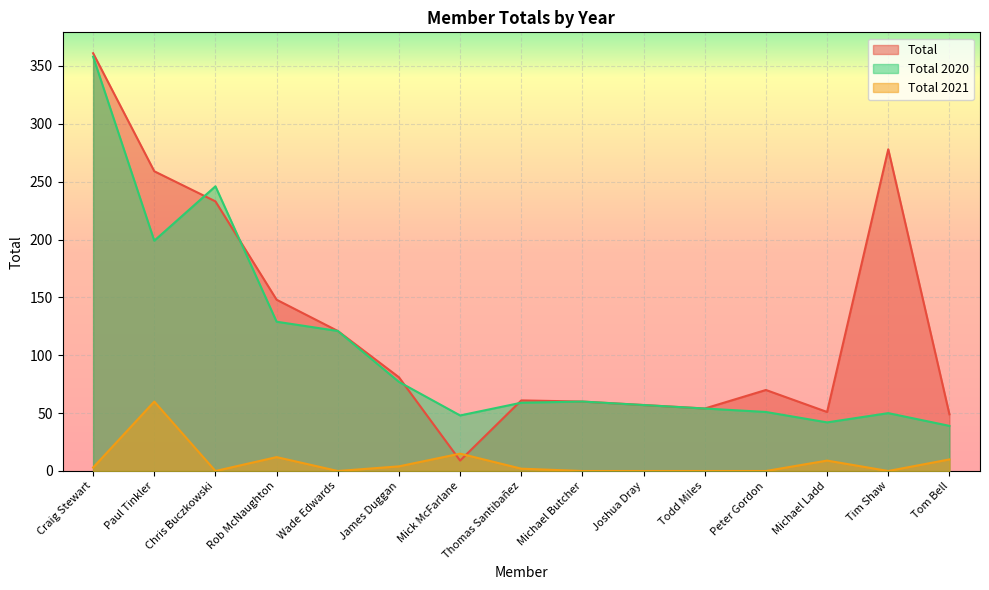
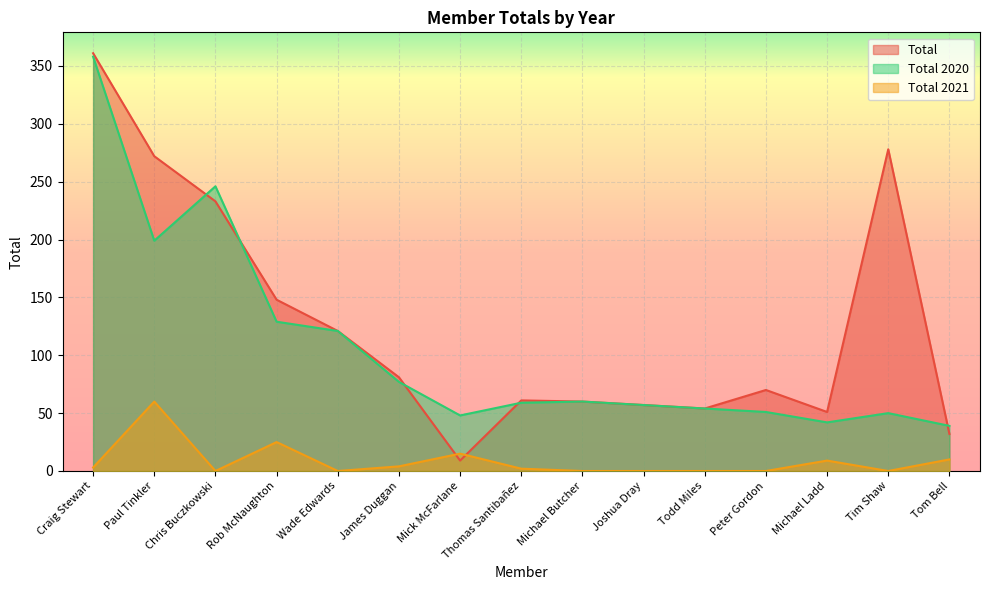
Total, Paul Tinkler: 259 -> 272
Total 2021, Rob McNaughton: 12 -> 25
Total, Tom Bell: 49 -> 32
